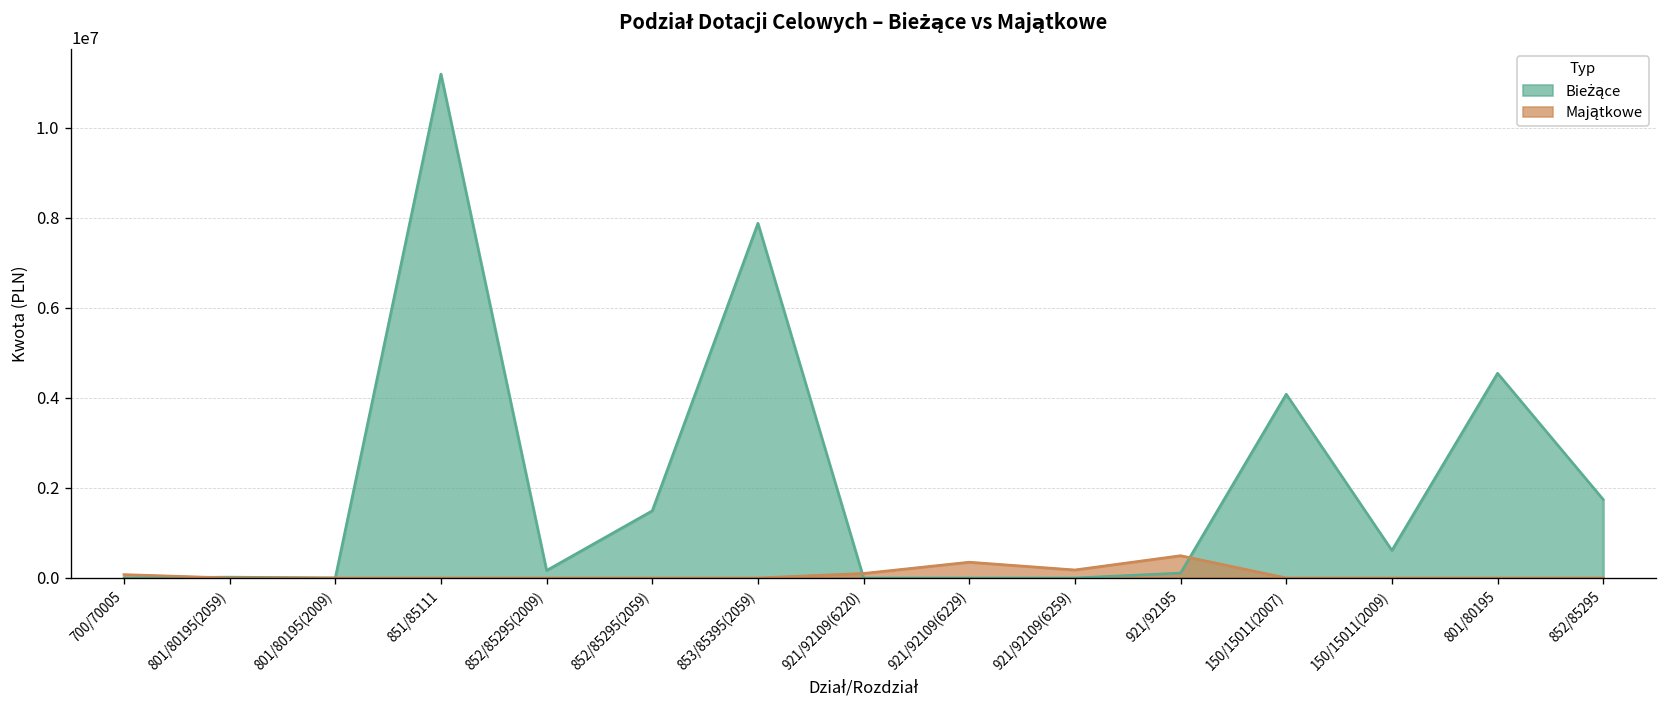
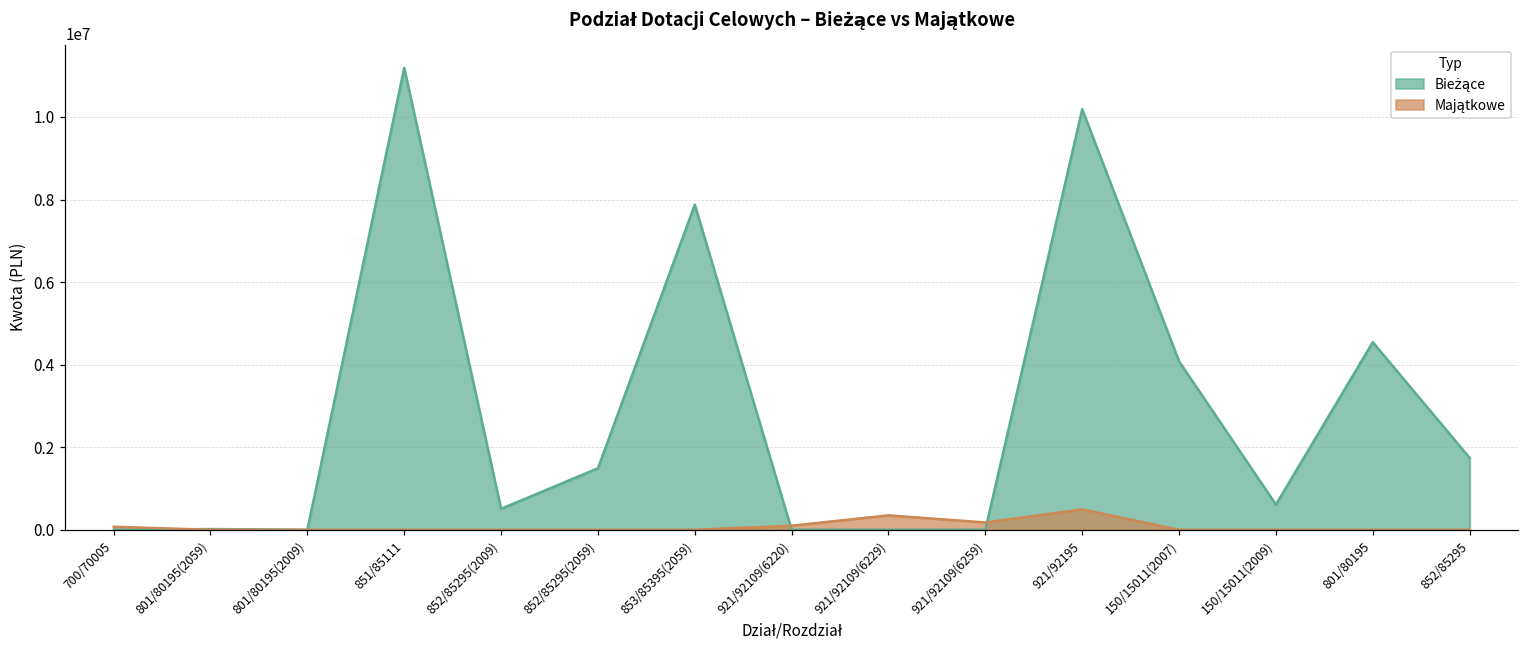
Bieżące, 852/85295(2009): 200000 -> 500000
Bieżące, 921/92195: 100000 -> 10200000
